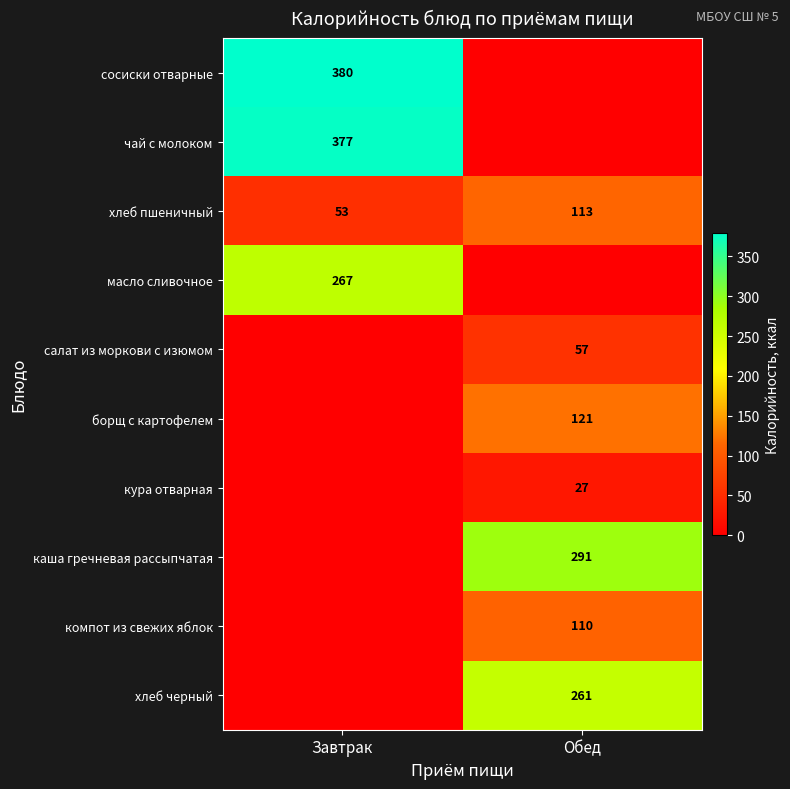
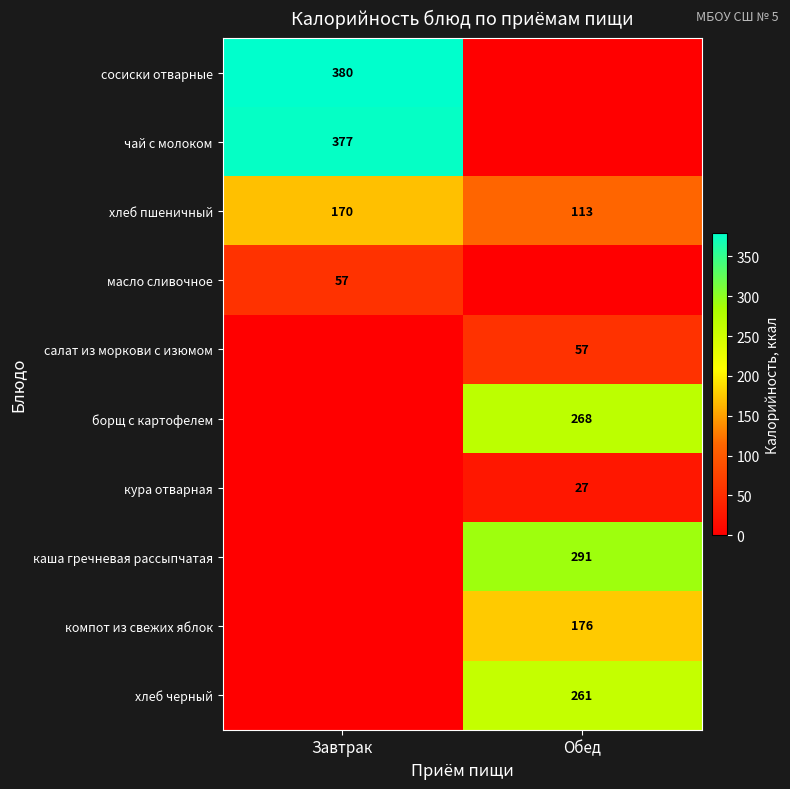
хлеб пшеничный, Завтрак: 53 -> 170
масло сливочное, Завтрак: 267 -> 57
борщ с картофелем, Обед: 121 -> 268
компот из свежих яблок, Обед: 110 -> 176
